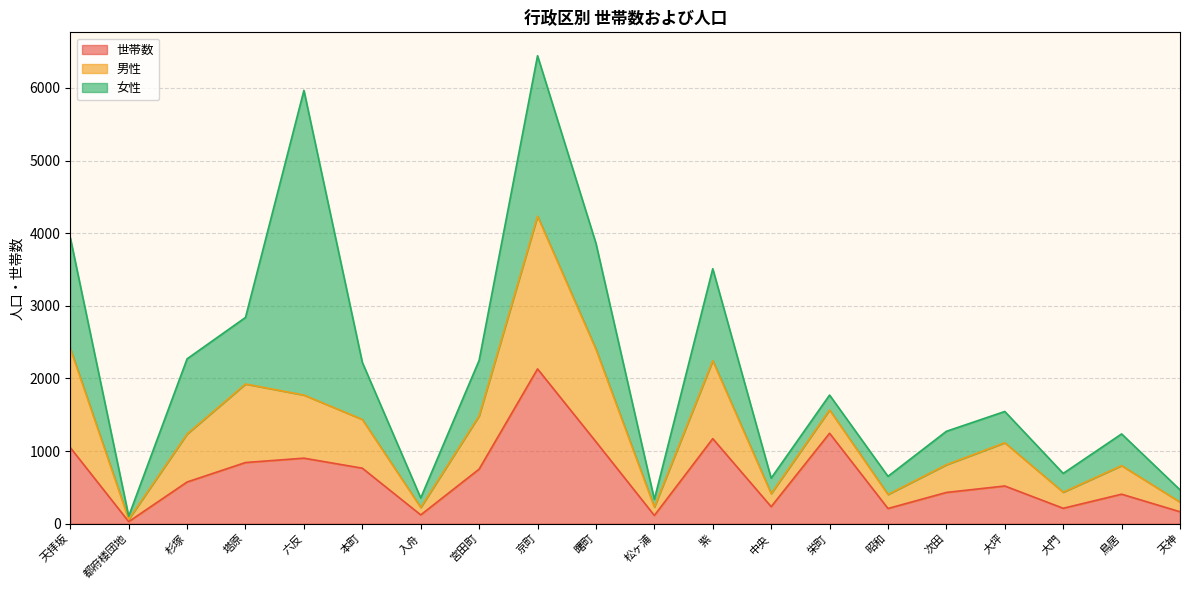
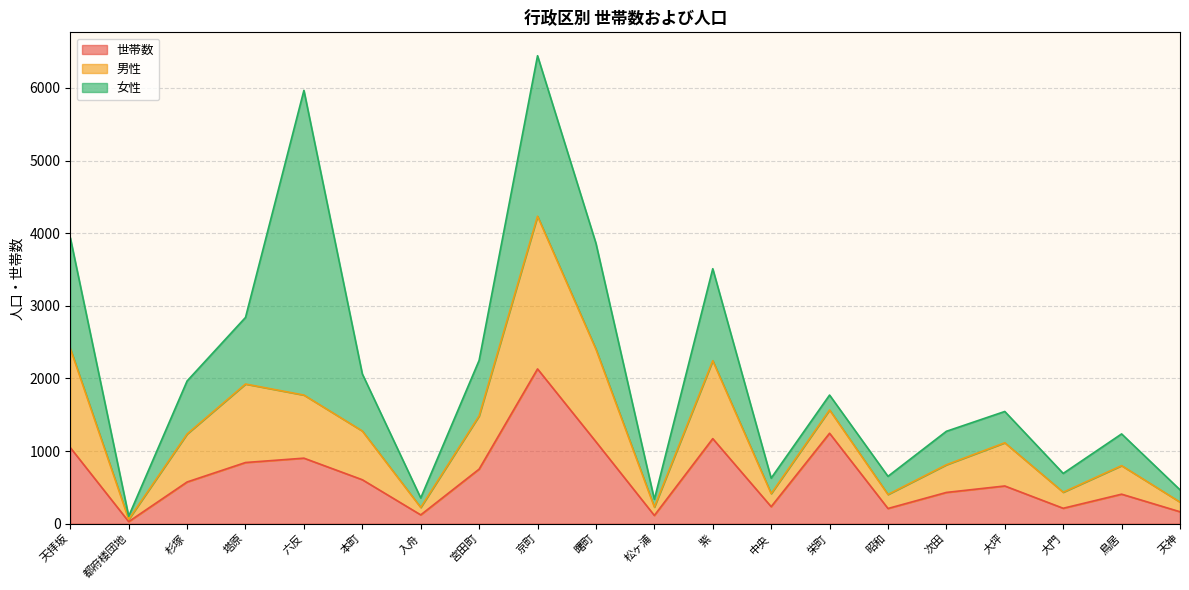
女性, 杉塚: 1000 -> 700
世帯数, 本町: 800 -> 600
